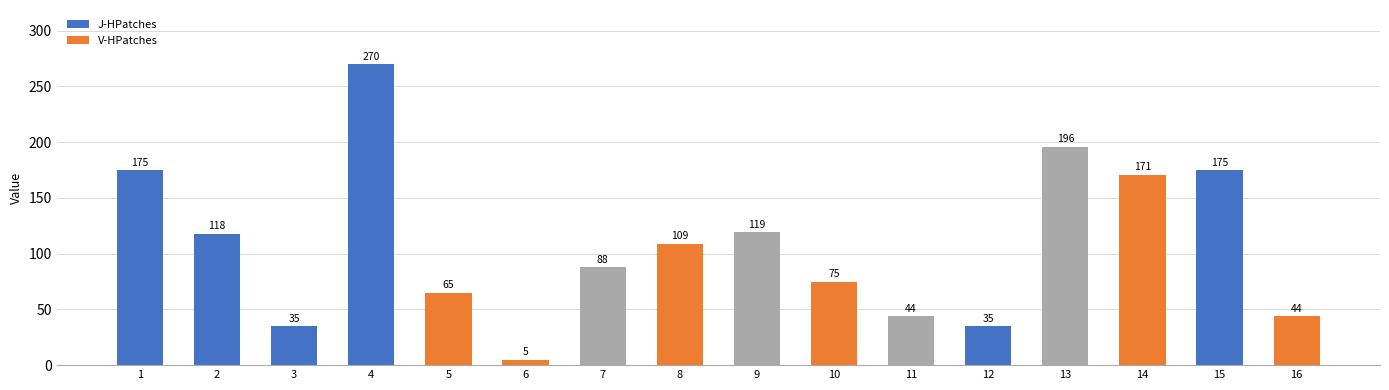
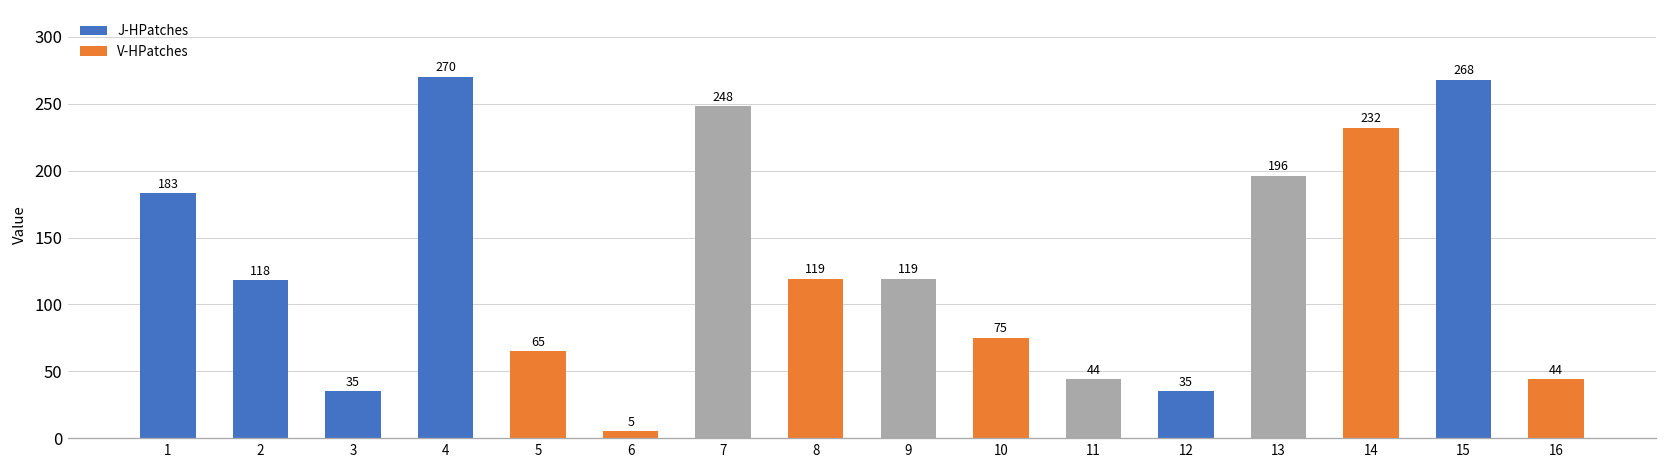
1: 175 -> 183
7: 88 -> 248
8: 109 -> 119
14: 171 -> 232
15: 175 -> 268
